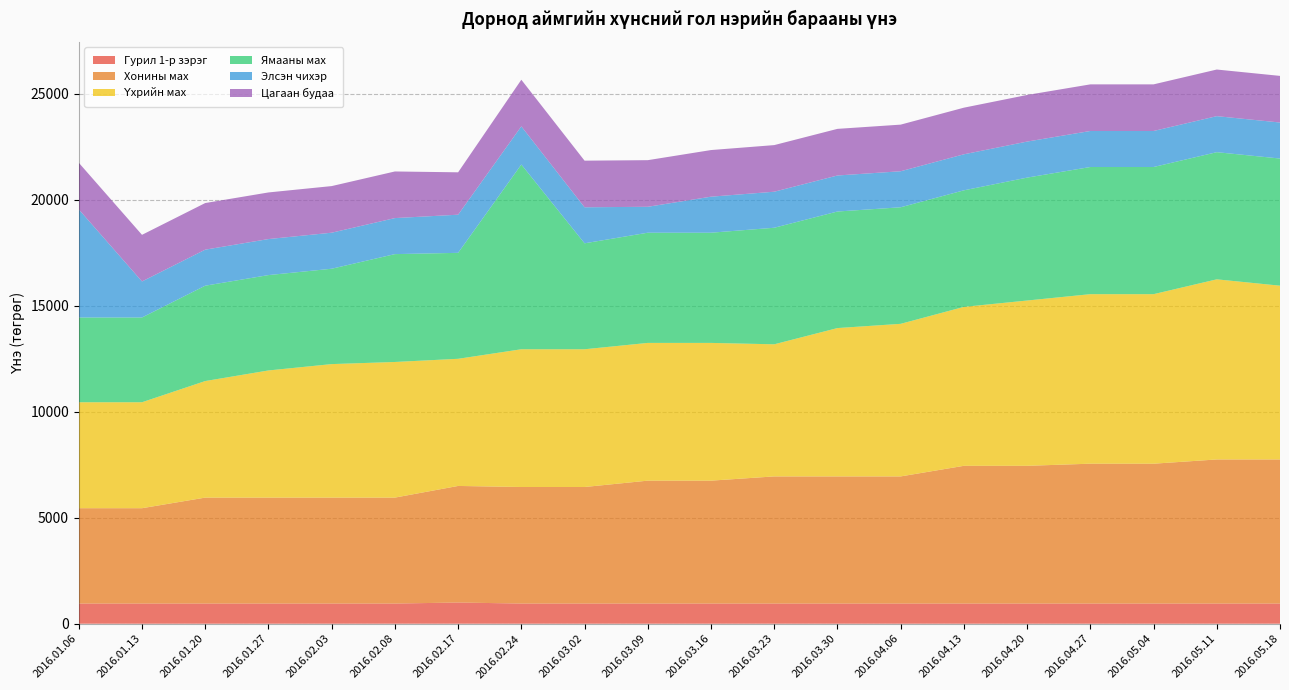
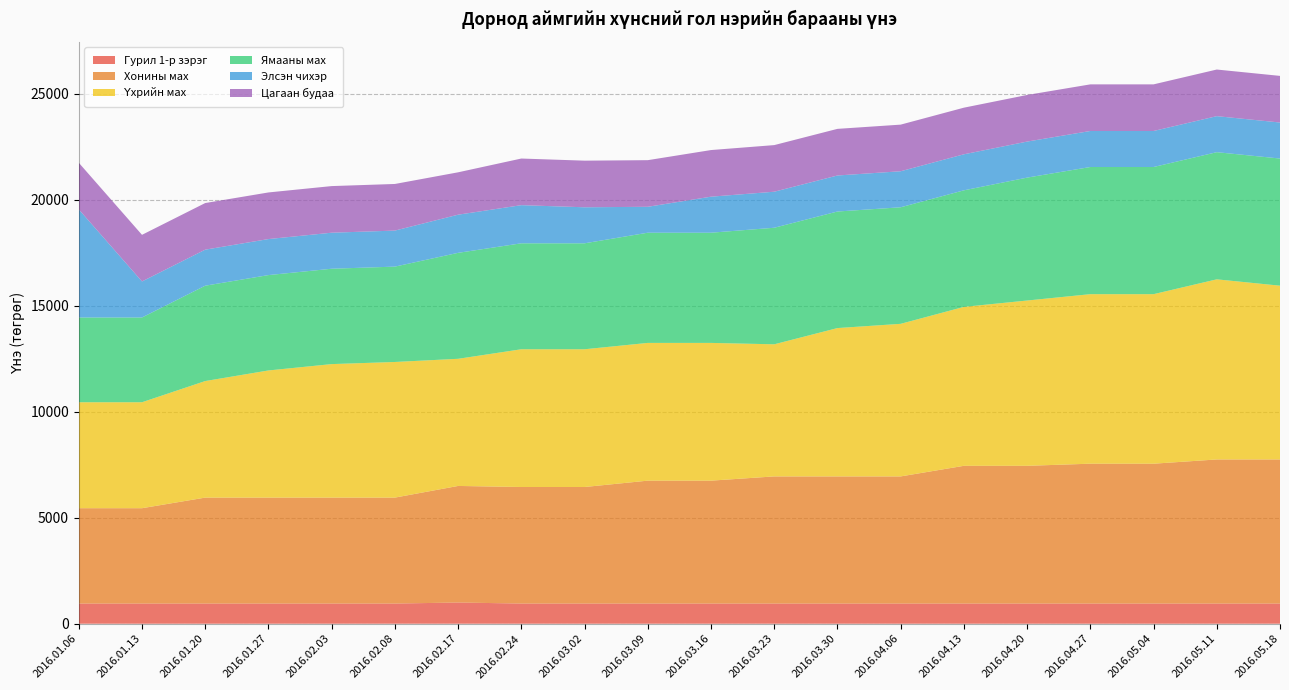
Ямааны мах, 2016.02.08: 5100 -> 4500
Ямааны мах, 2016.02.24: 8700 -> 5000
